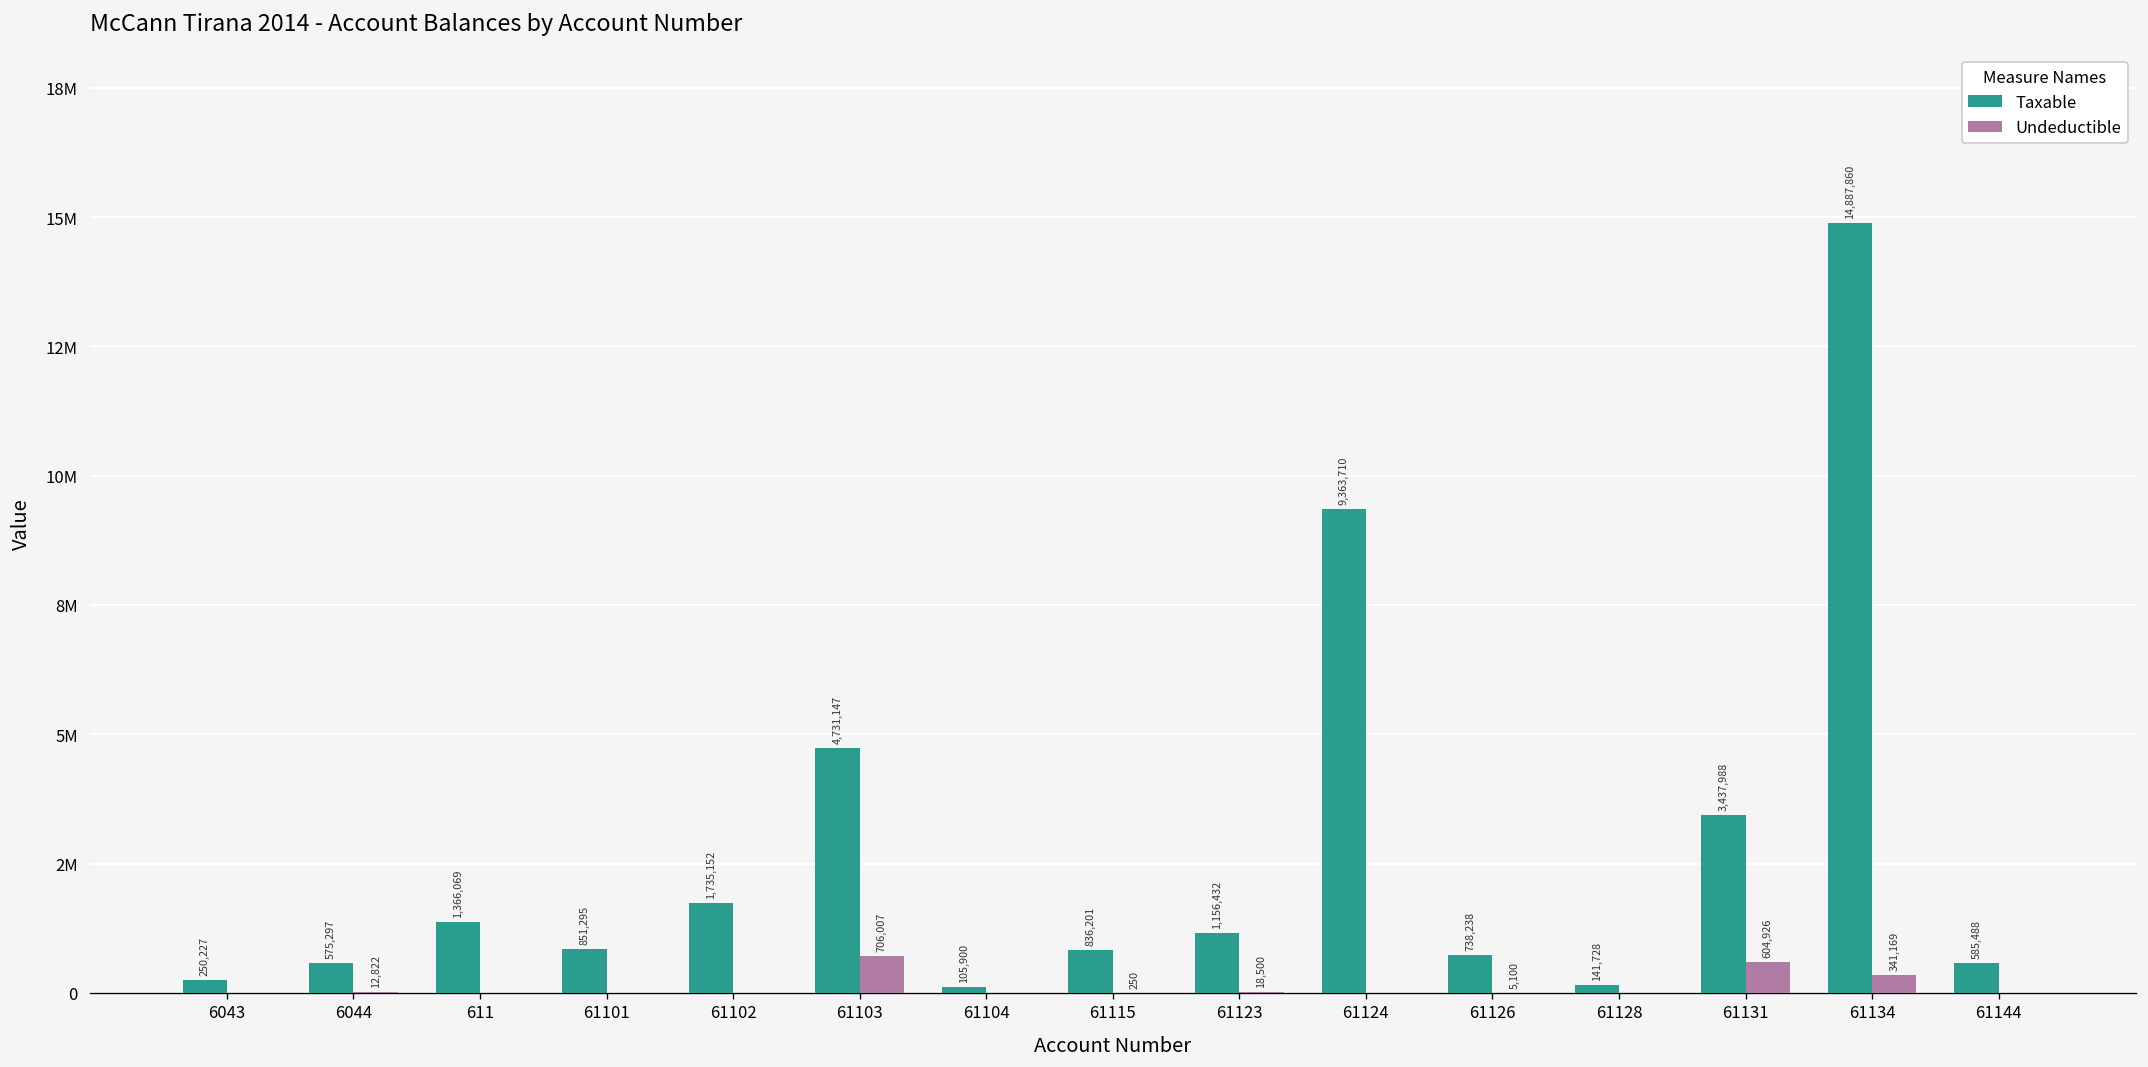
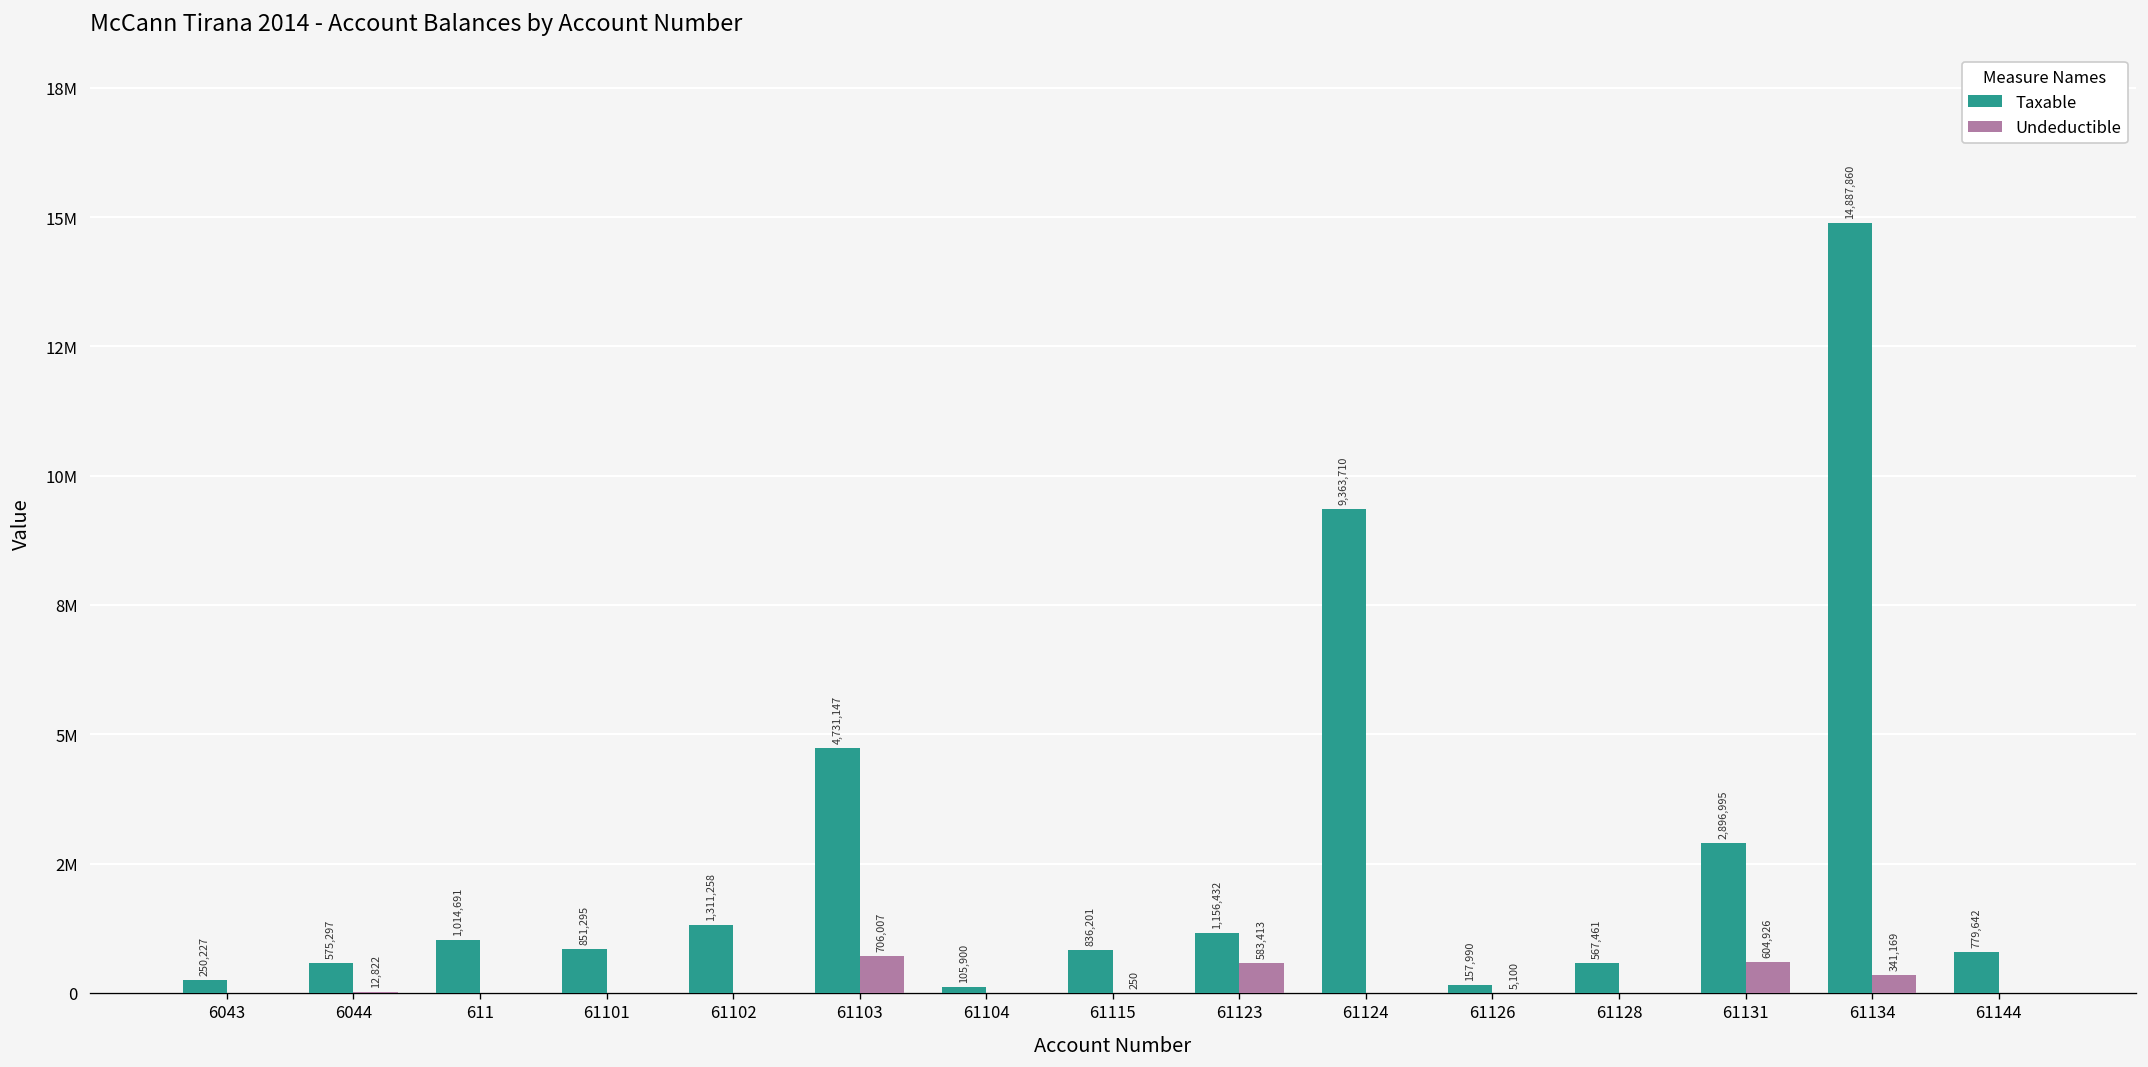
Taxable, 611: 1,366,069 -> 1,014,691
Taxable, 61102: 1,735,152 -> 1,311,258
Undeductible, 61123: 18,500 -> 583,413
Taxable, 61126: 738,238 -> 157,990
Taxable, 61128: 141,728 -> 567,461
Taxable, 61131: 3,437,988 -> 2,896,995
Taxable, 61144: 585,488 -> 779,642
